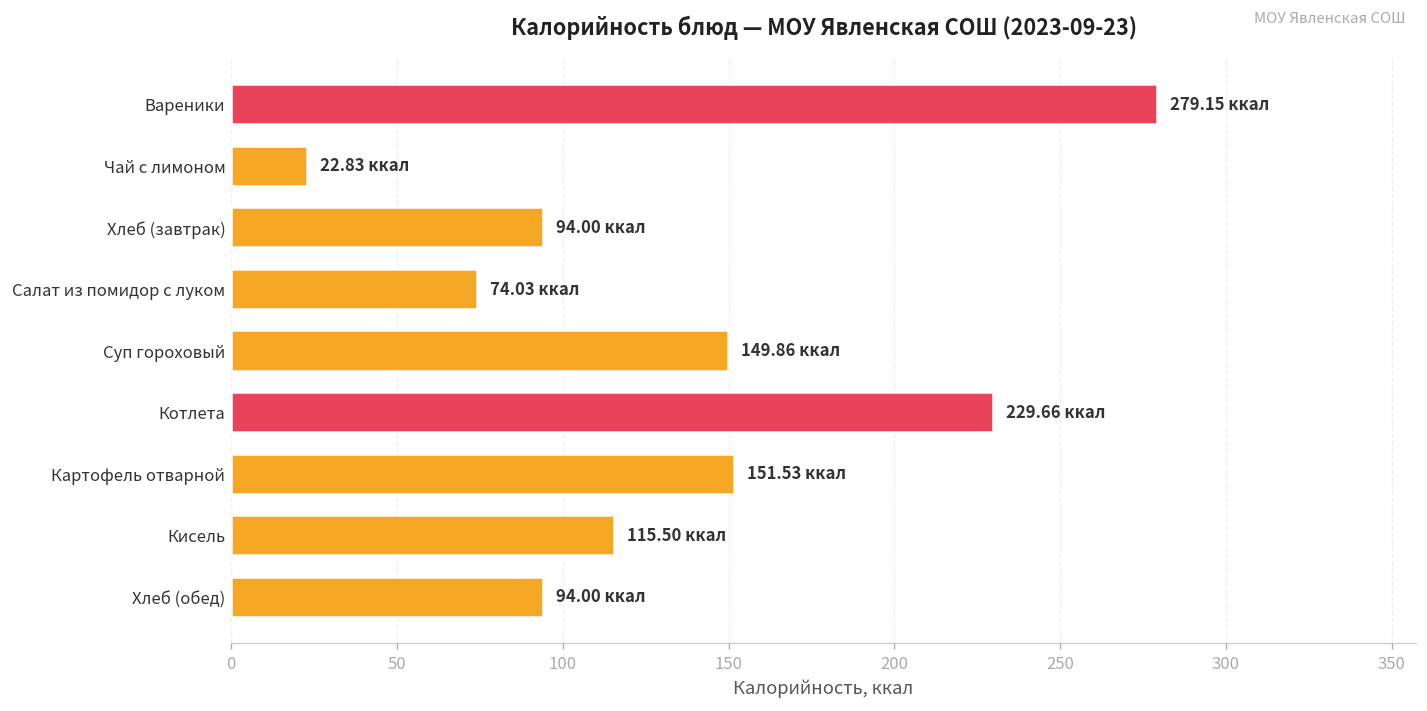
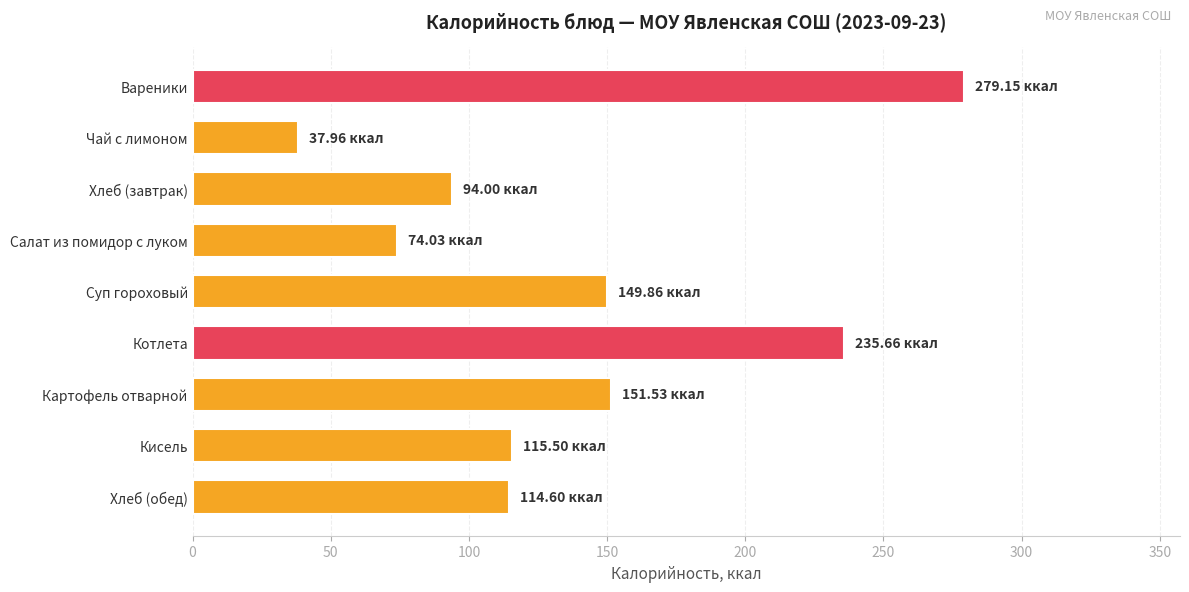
Чай с лимоном: 22.83 -> 37.96
Котлета: 229.66 -> 235.66
Хлеб (обед): 94.00 -> 114.60
